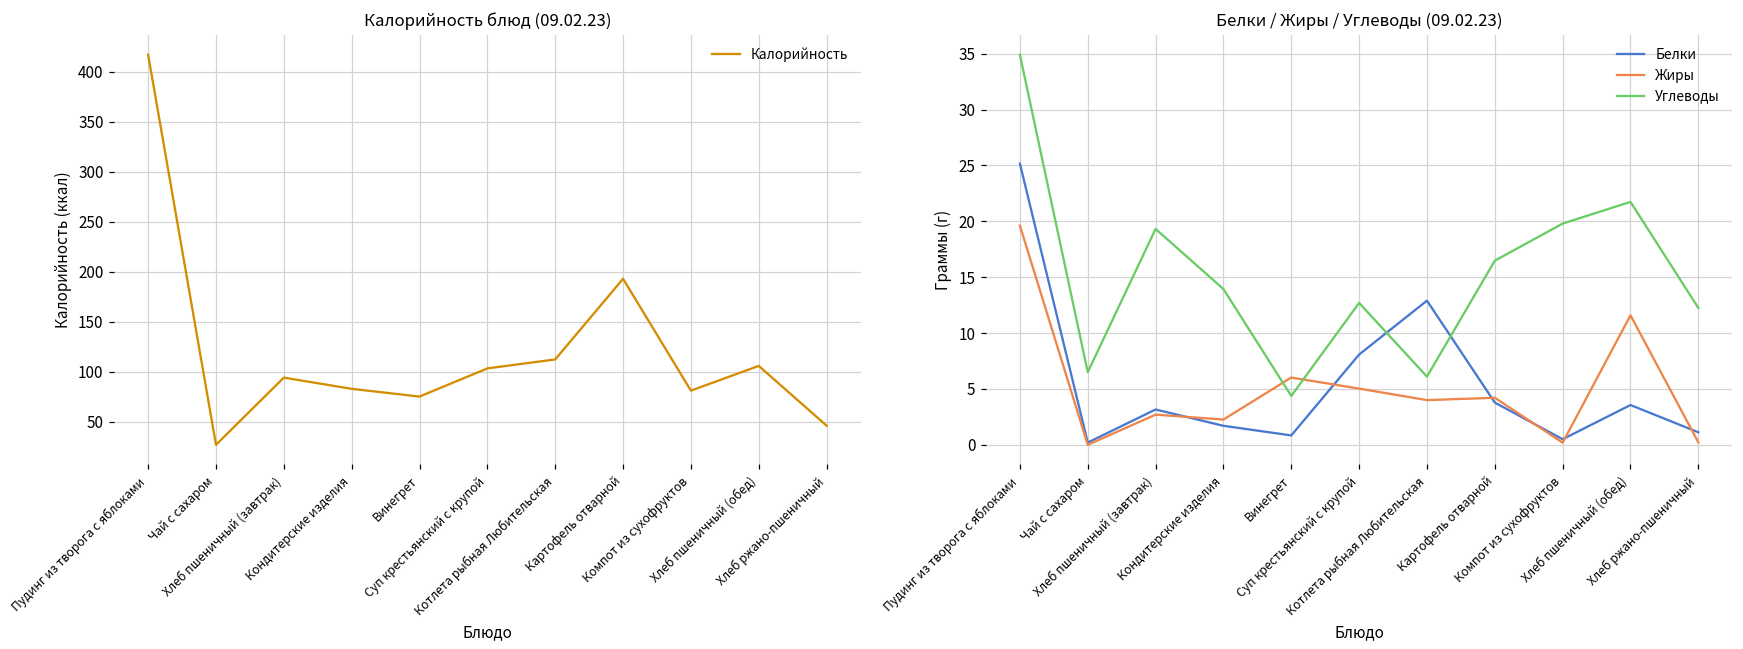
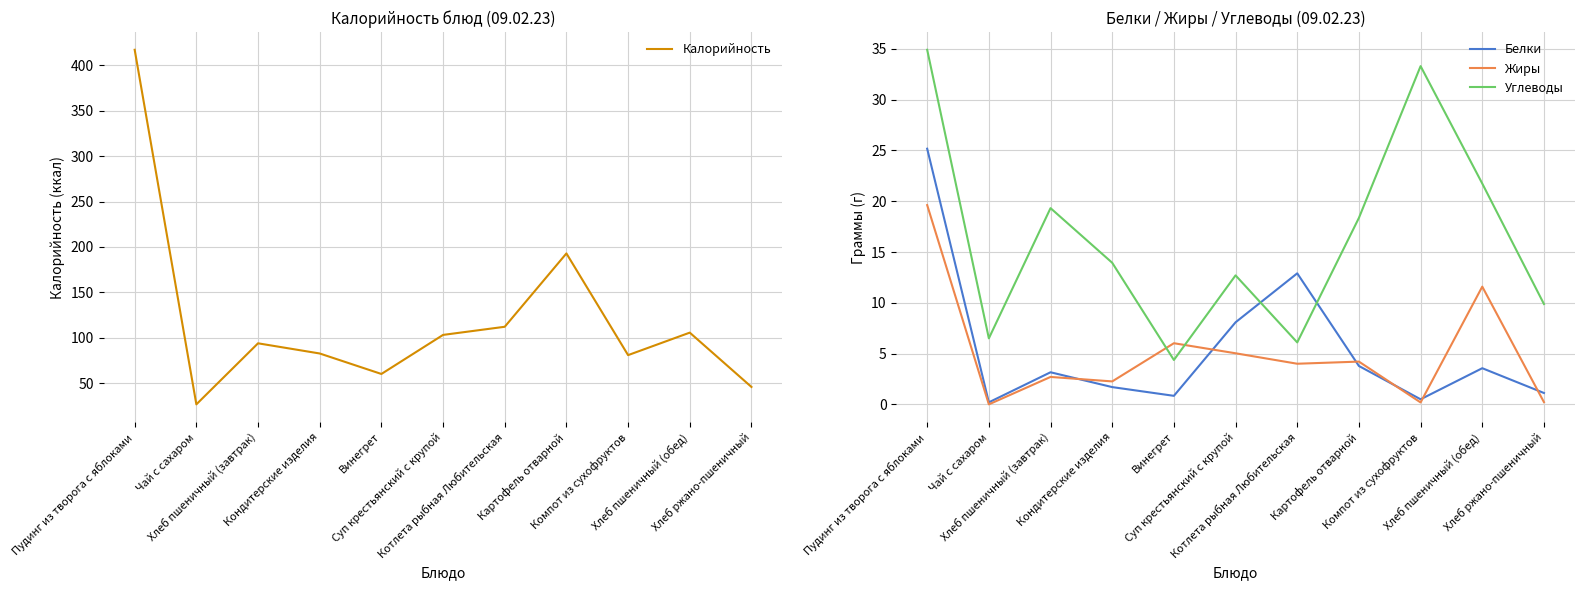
Калорийность блюд (09.02.23), Винегрет: 80 -> 60
Белки / Жиры / Углеводы (09.02.23), Углеводы, Картофель отварной: 16.5 -> 18.4
Белки / Жиры / Углеводы (09.02.23), Углеводы, Компот из сухофруктов: 19.8 -> 33.3
Белки / Жиры / Углеводы (09.02.23), Углеводы, Хлеб ржано-пшеничный: 12.3 -> 9.9
